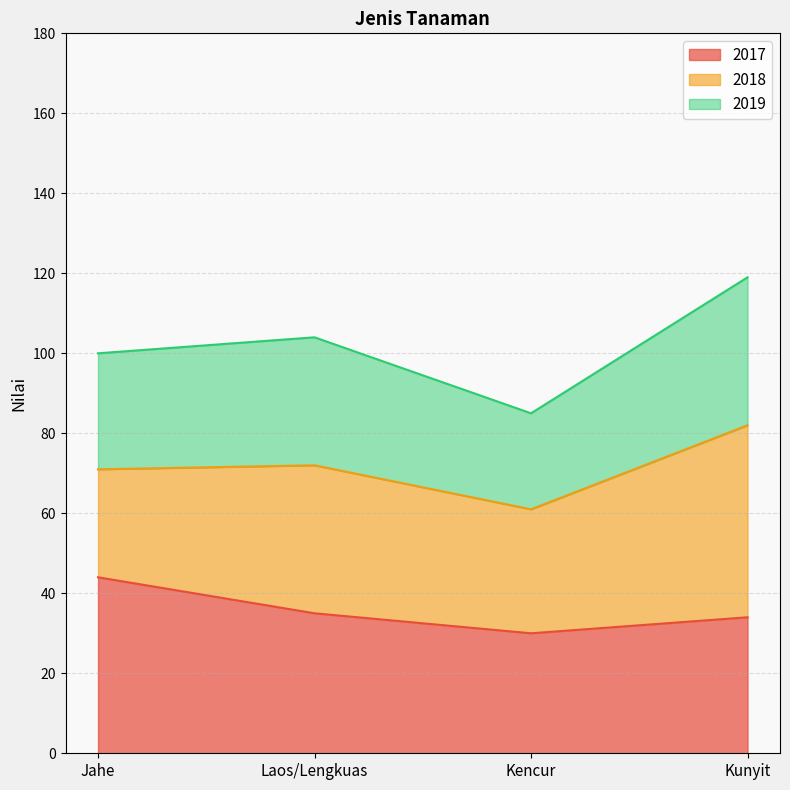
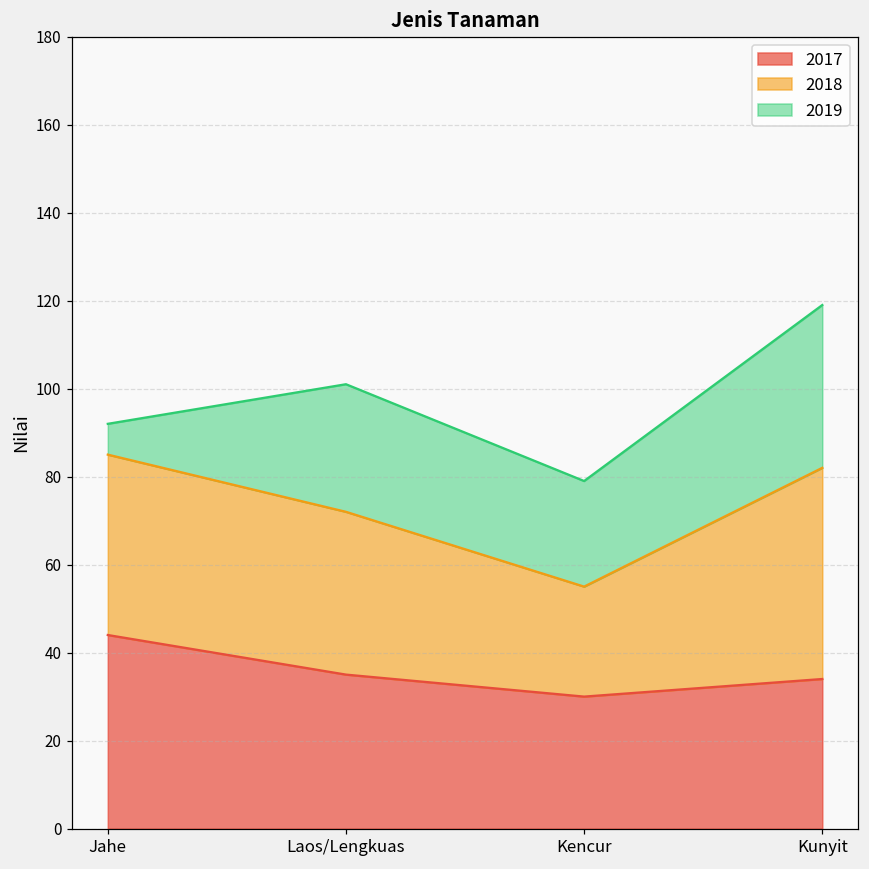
2018, Jahe: 27 -> 41
2019, Jahe: 29 -> 7
2019, Laos/Lengkuas: 32 -> 29
2018, Kencur: 31 -> 25
